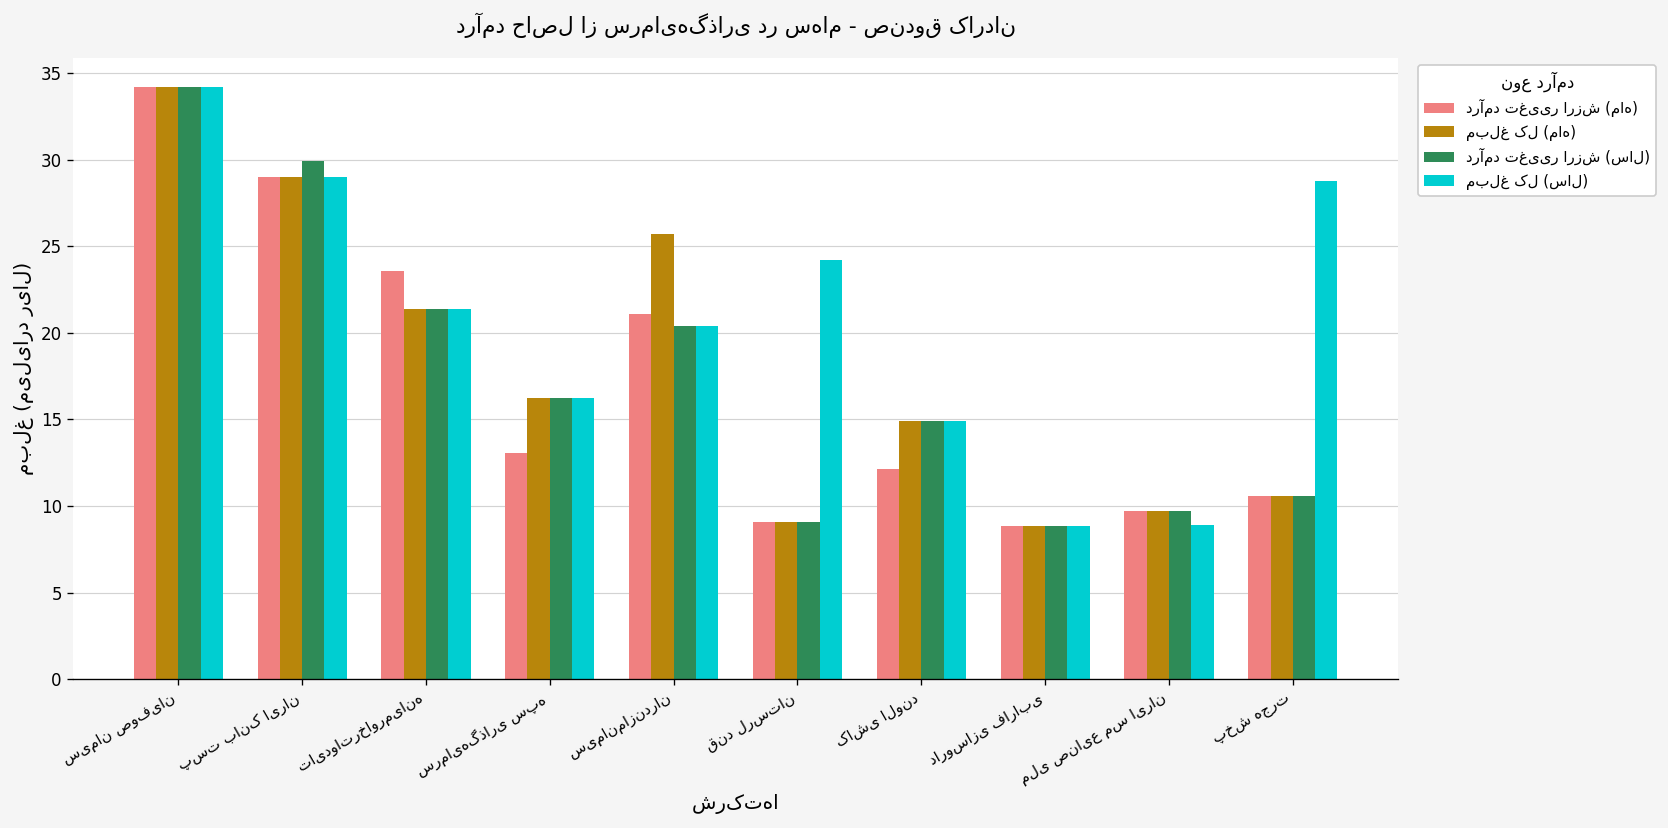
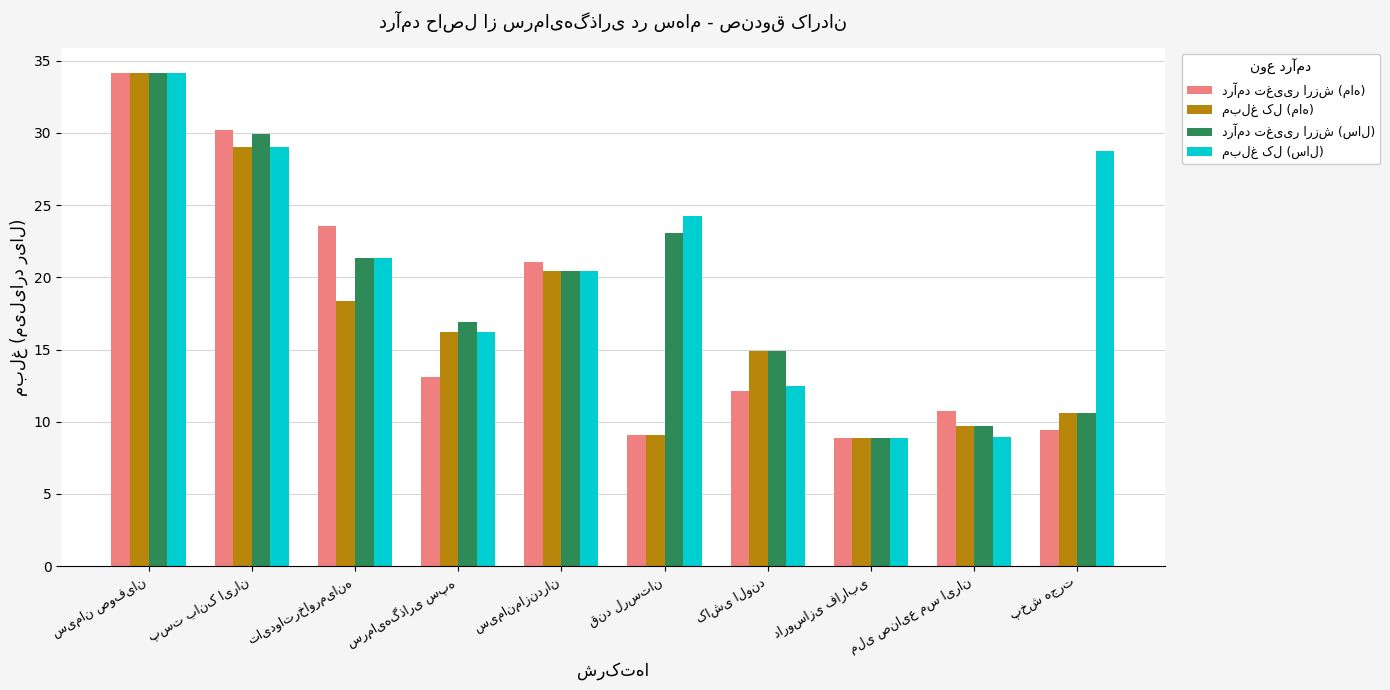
درآمد تغییر ارزش (ماه), پست بانک ایران: 29.0 -> 30.2
مبلغ کل (ماه), تایدواترخاورمیانه: 21.4 -> 18.3
درآمد تغییر ارزش (سال), سرمایه‌گذاری‌ سپه‌: 16.2 -> 16.9
مبلغ کل (ماه), سیمان‌مازندران‌: 25.7 -> 20.4
درآمد تغییر ارزش (سال), قند لرستان‌: 9.1 -> 23.1
مبلغ کل (سال), کاشی‌ الوند: 14.9 -> 12.4
درآمد تغییر ارزش (ماه), ملی‌ صنایع‌ مس‌ ایران‌: 9.7 -> 10.7
درآمد تغییر ارزش (ماه), پخش هجرت: 10.6 -> 9.4
